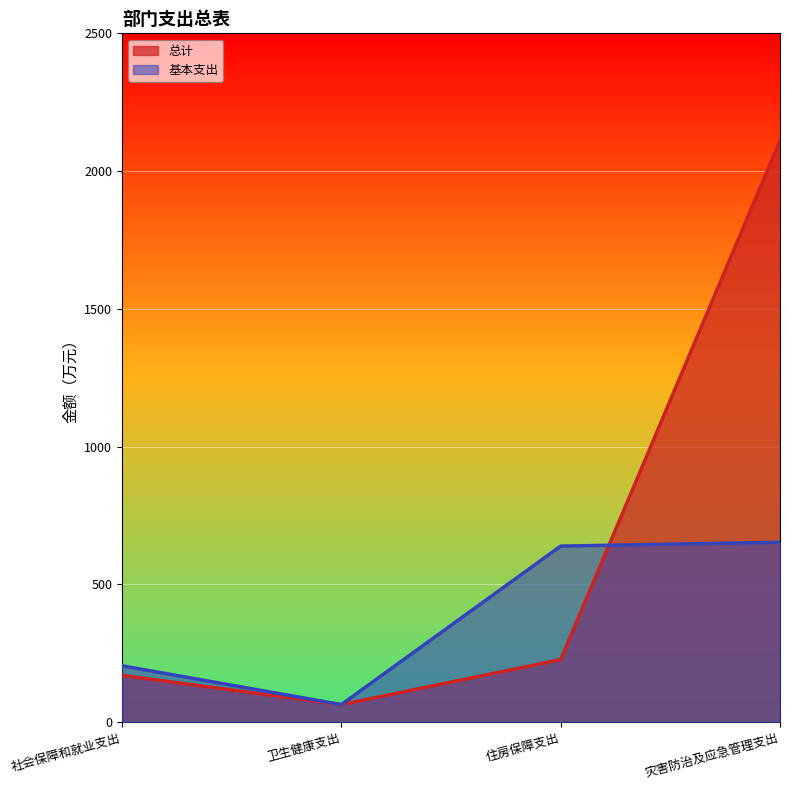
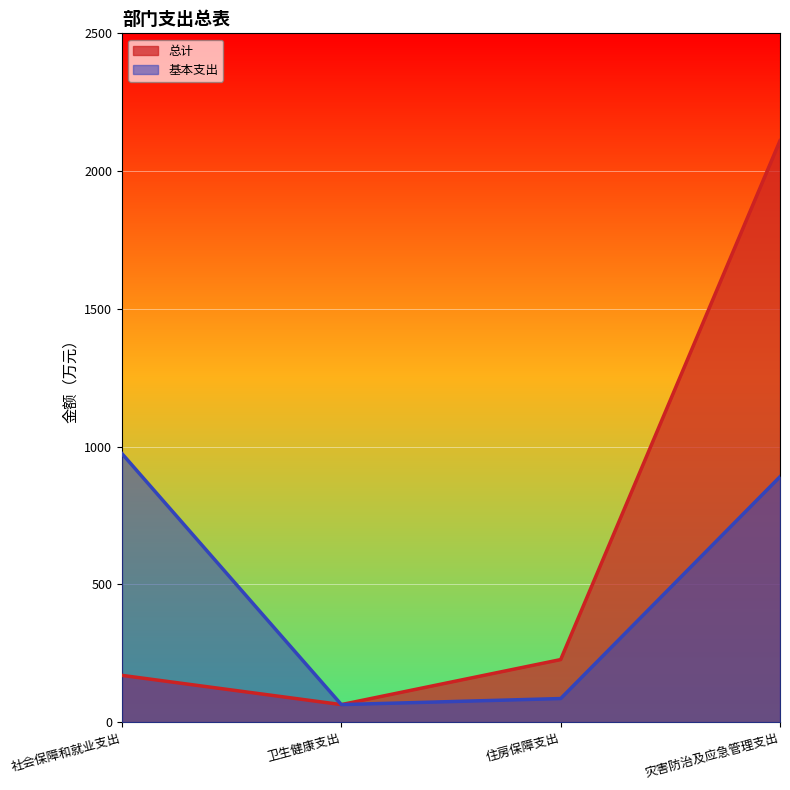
基本支出, 社会保障和就业支出: 200 -> 970
基本支出, 住房保障支出: 640 -> 90
基本支出, 灾害防治及应急管理支出: 650 -> 890
